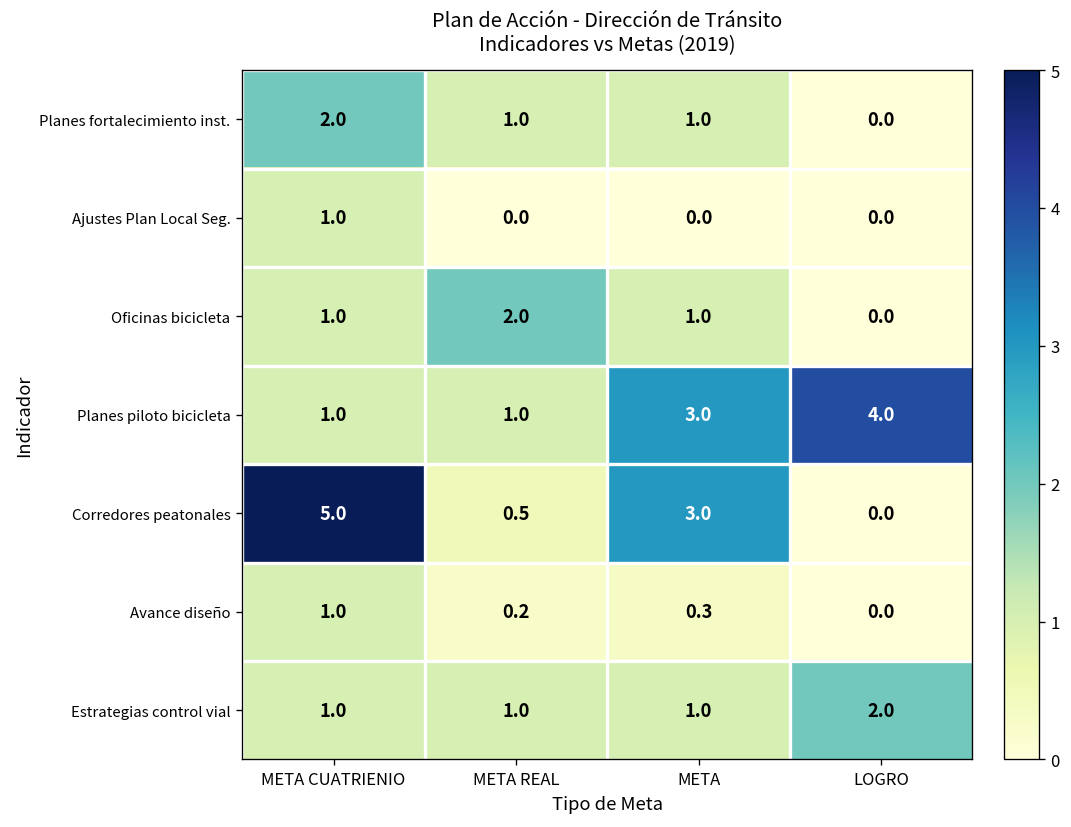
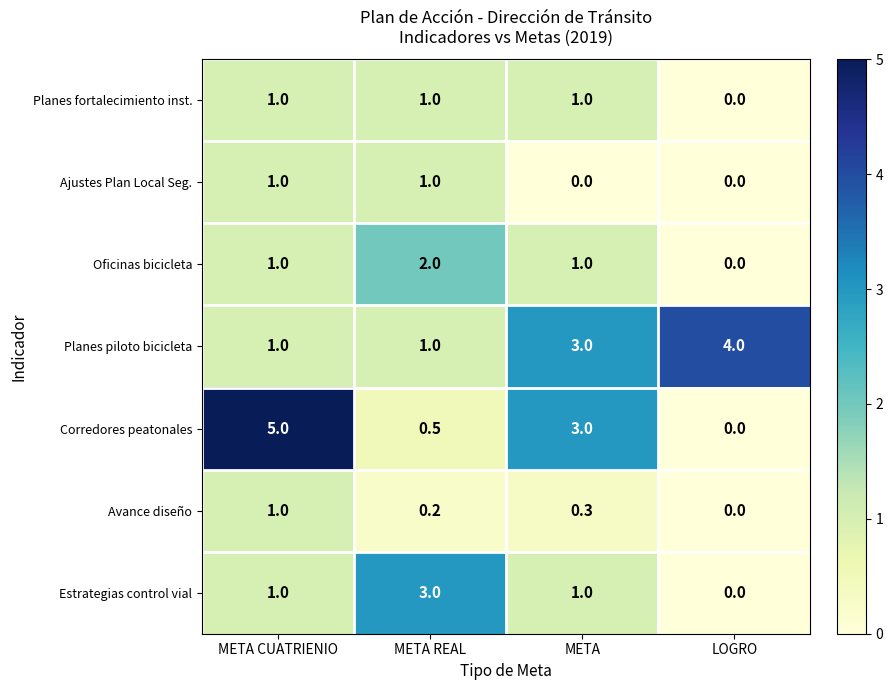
Planes fortalecimiento inst., META CUATRIENIO: 2.0 -> 1.0
Ajustes Plan Local Seg., META REAL: 0.0 -> 1.0
Estrategias control vial, META REAL: 1.0 -> 3.0
Estrategias control vial, LOGRO: 2.0 -> 0.0
